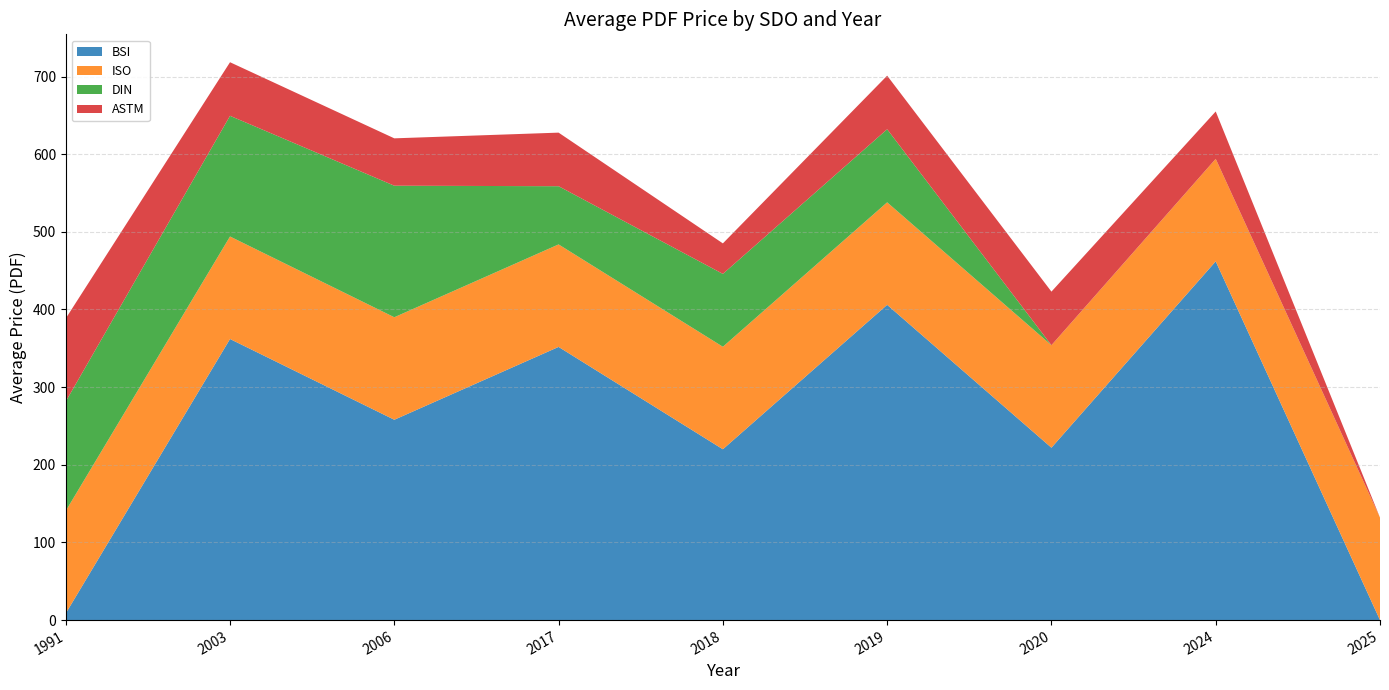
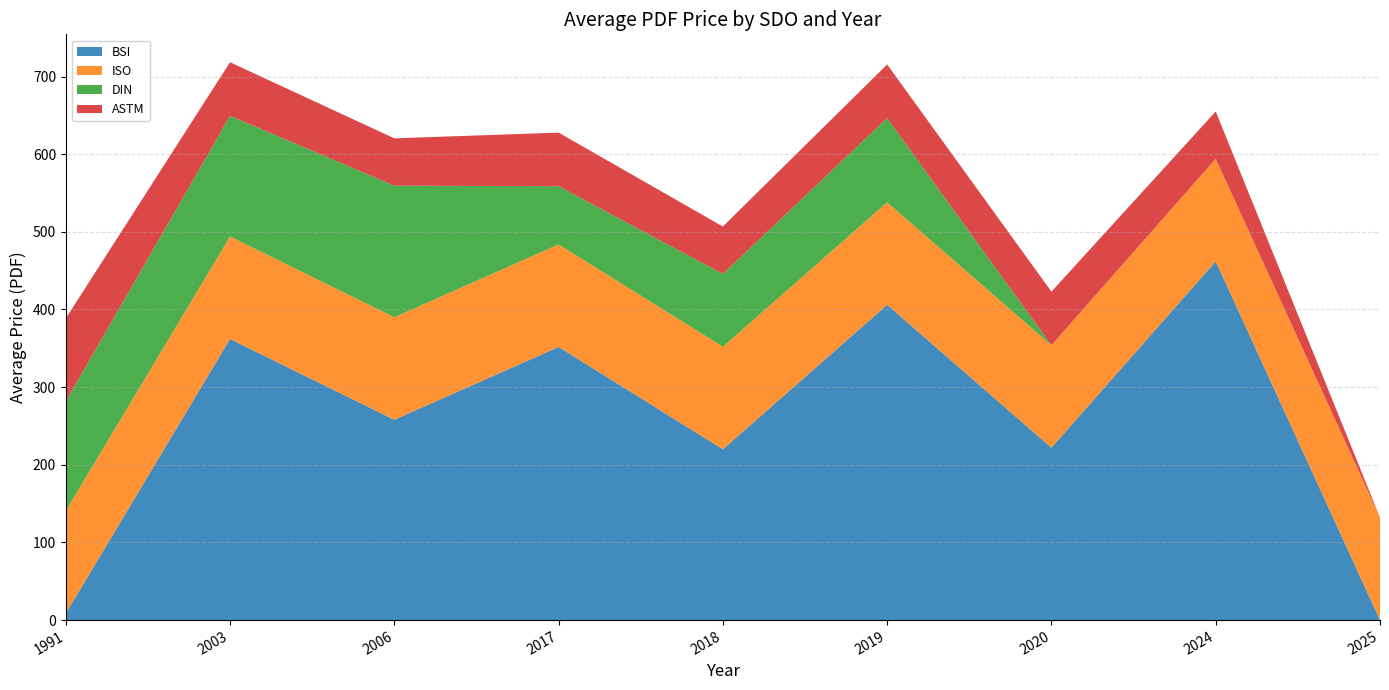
ASTM, 2018: 40 -> 60
DIN, 2019: 90 -> 110
